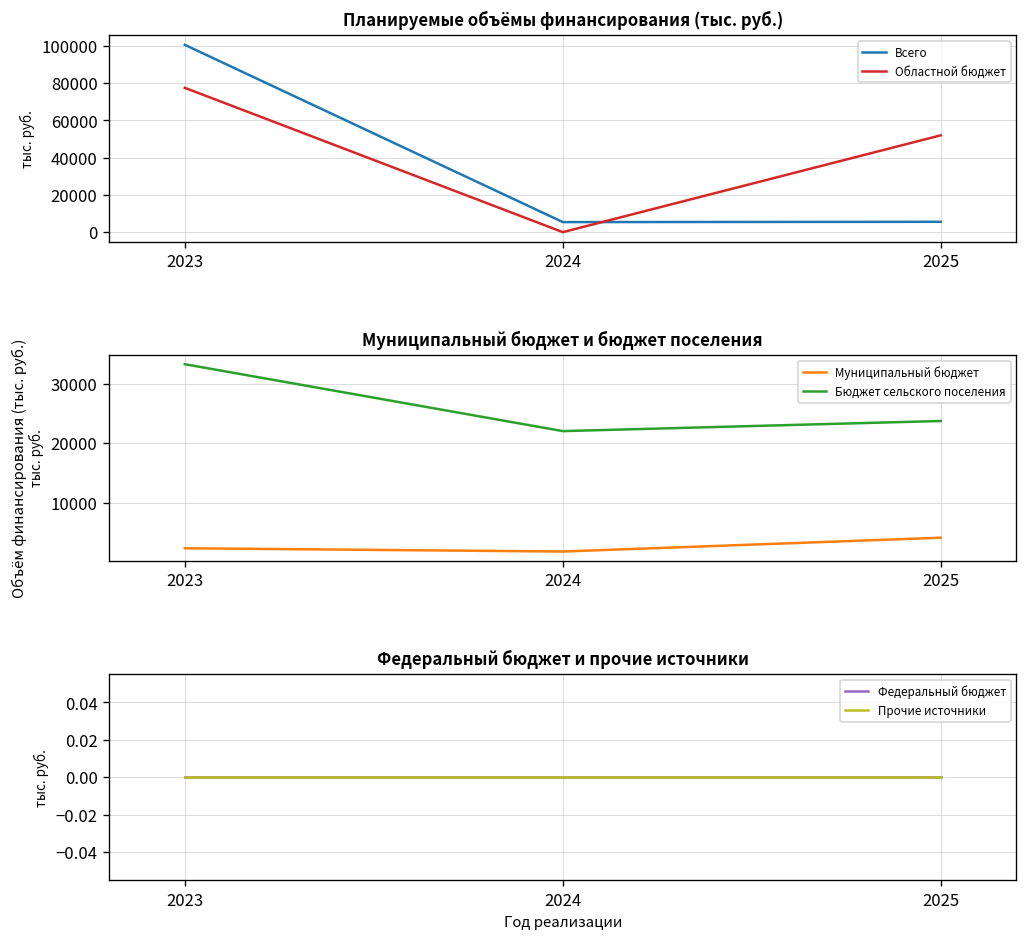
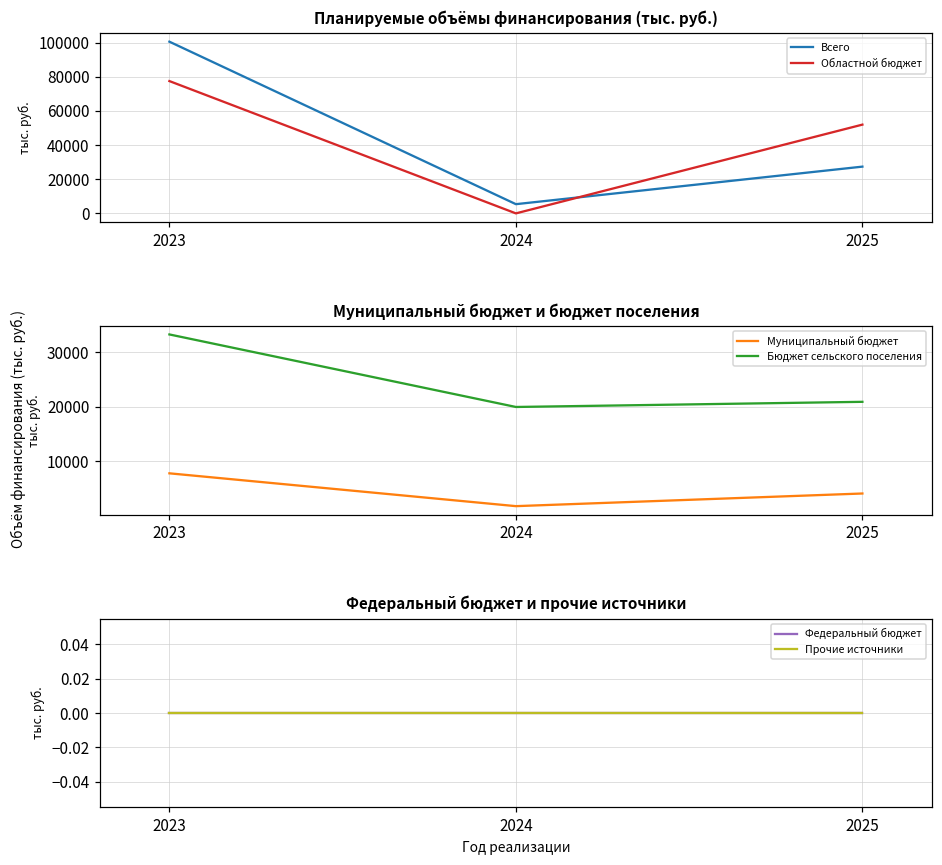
Планируемые объёмы финансирования (тыс. руб.), Всего, 2025: 6000 -> 27000
Муниципальный бюджет и бюджет поселения, Муниципальный бюджет, 2023: 2000 -> 8000
Муниципальный бюджет и бюджет поселения, Бюджет сельского поселения, 2024: 22000 -> 20000
Муниципальный бюджет и бюджет поселения, Бюджет сельского поселения, 2025: 24000 -> 21000
